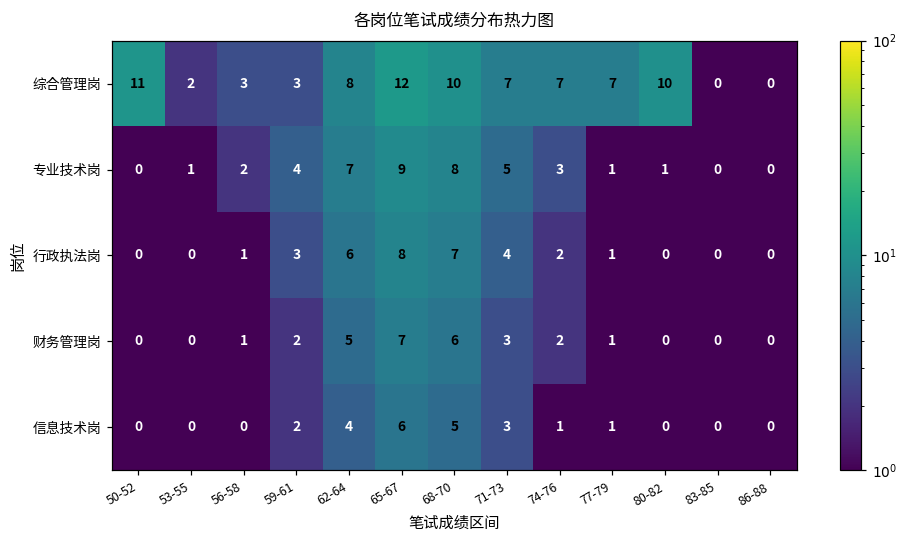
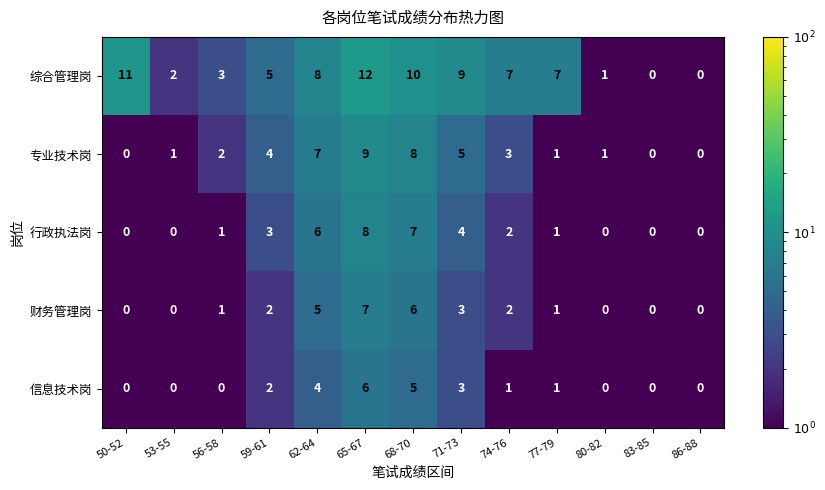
综合管理岗, 59-61: 3 -> 5
综合管理岗, 71-73: 7 -> 9
综合管理岗, 80-82: 10 -> 1
